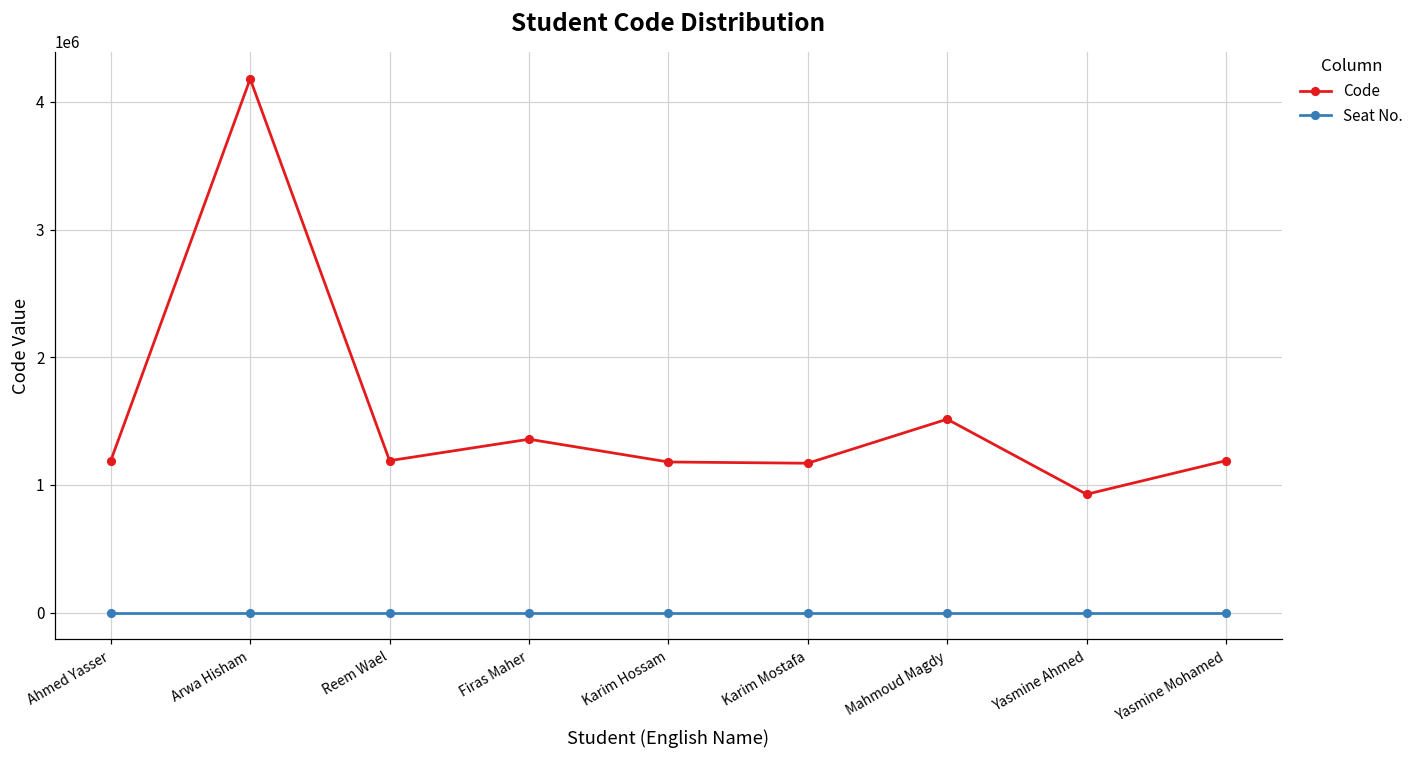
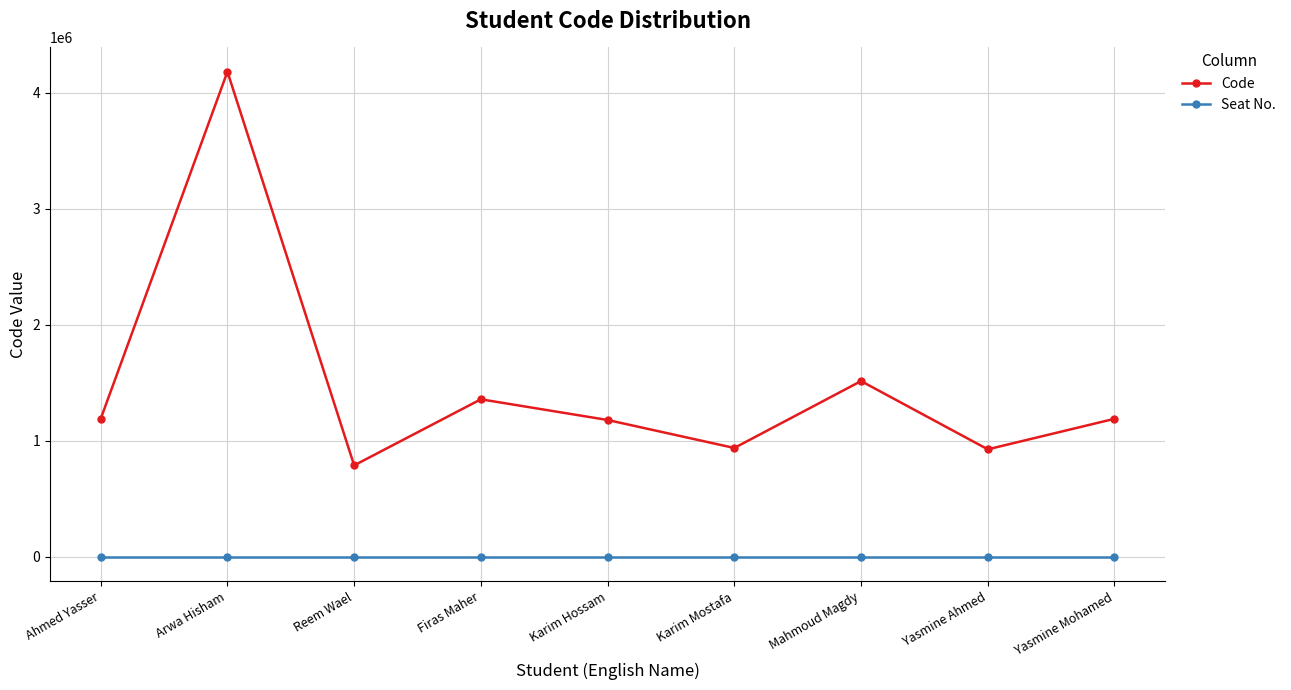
Code, Reem Wael: 1190000 -> 790000
Code, Karim Mostafa: 1170000 -> 940000
